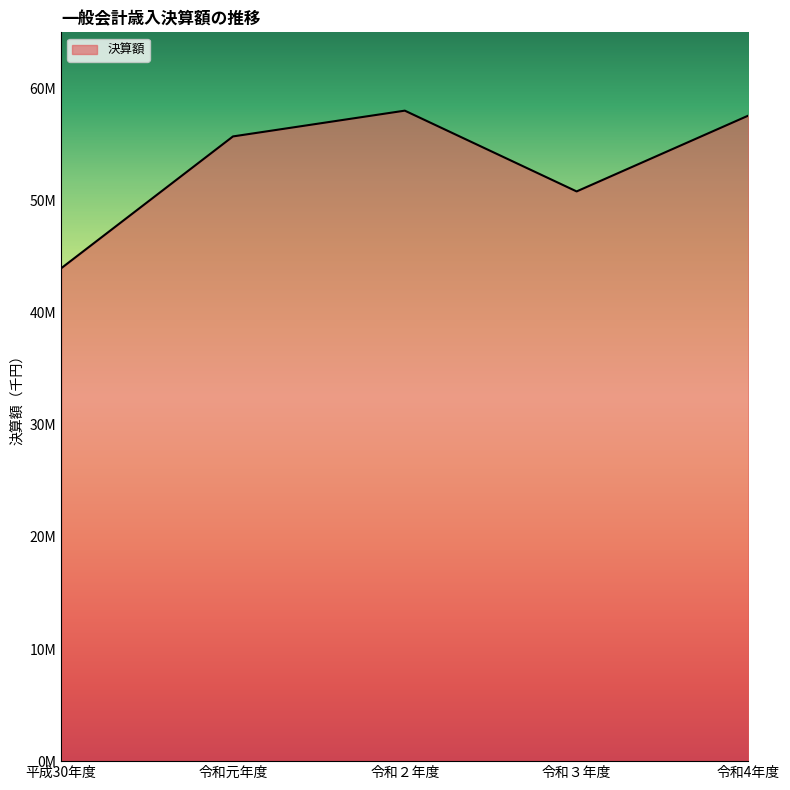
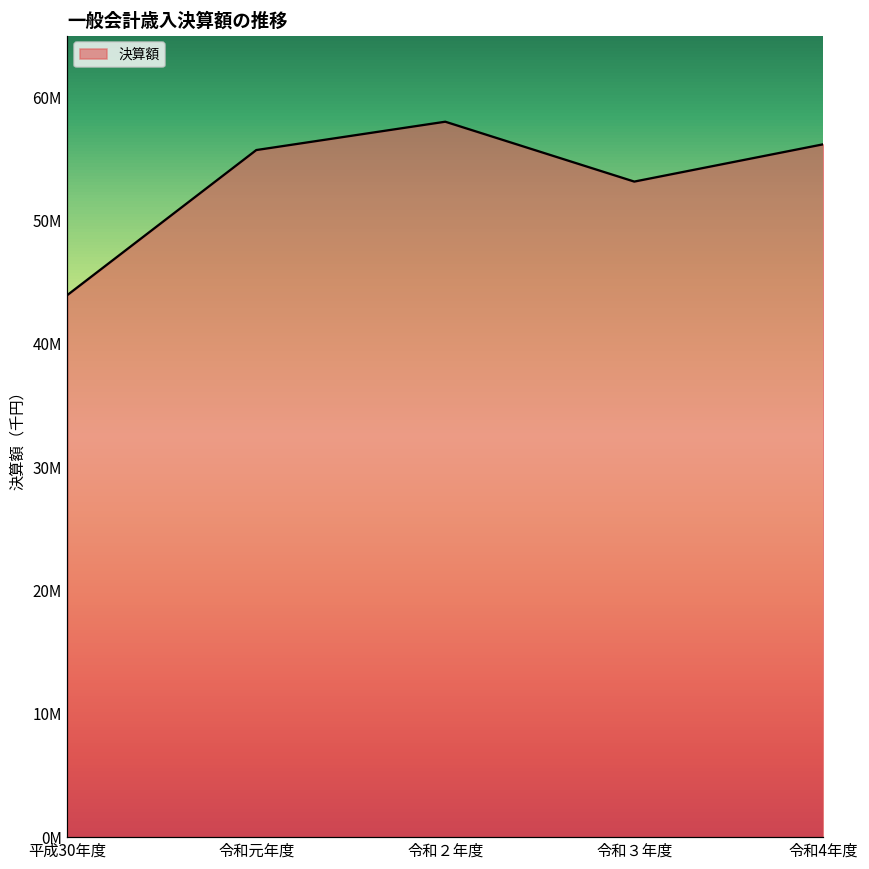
令和３年度: 50800000 -> 53200000
令和4年度: 57600000 -> 56200000
